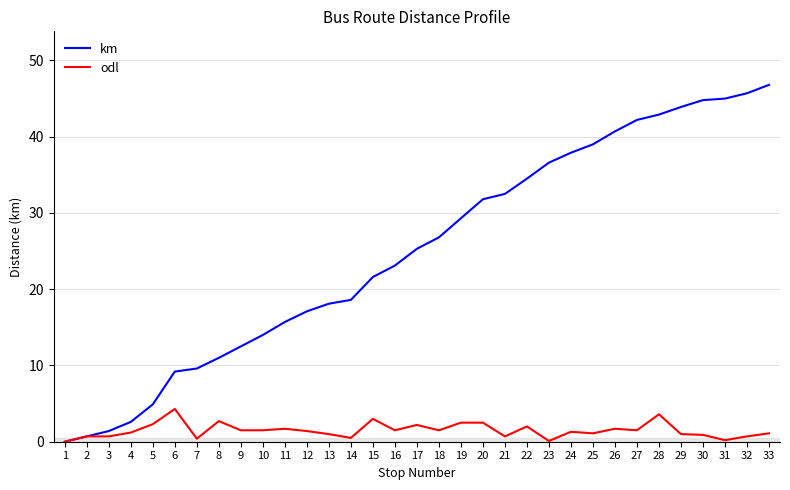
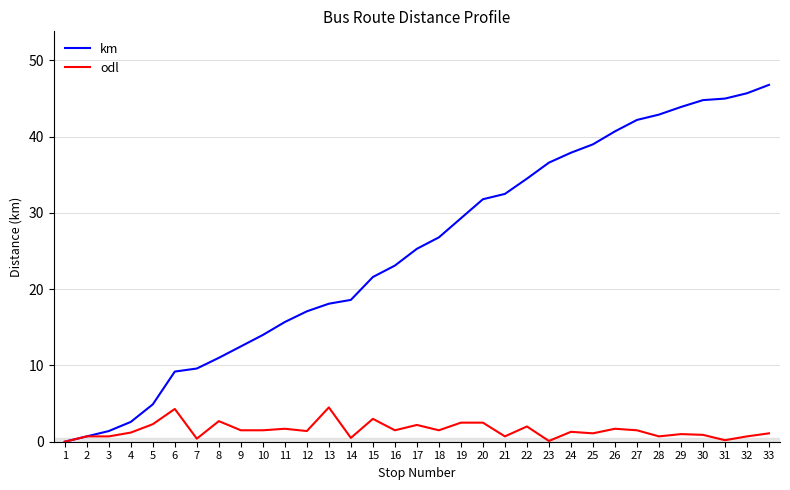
odl, 13: 1 -> 5
odl, 28: 4 -> 1
